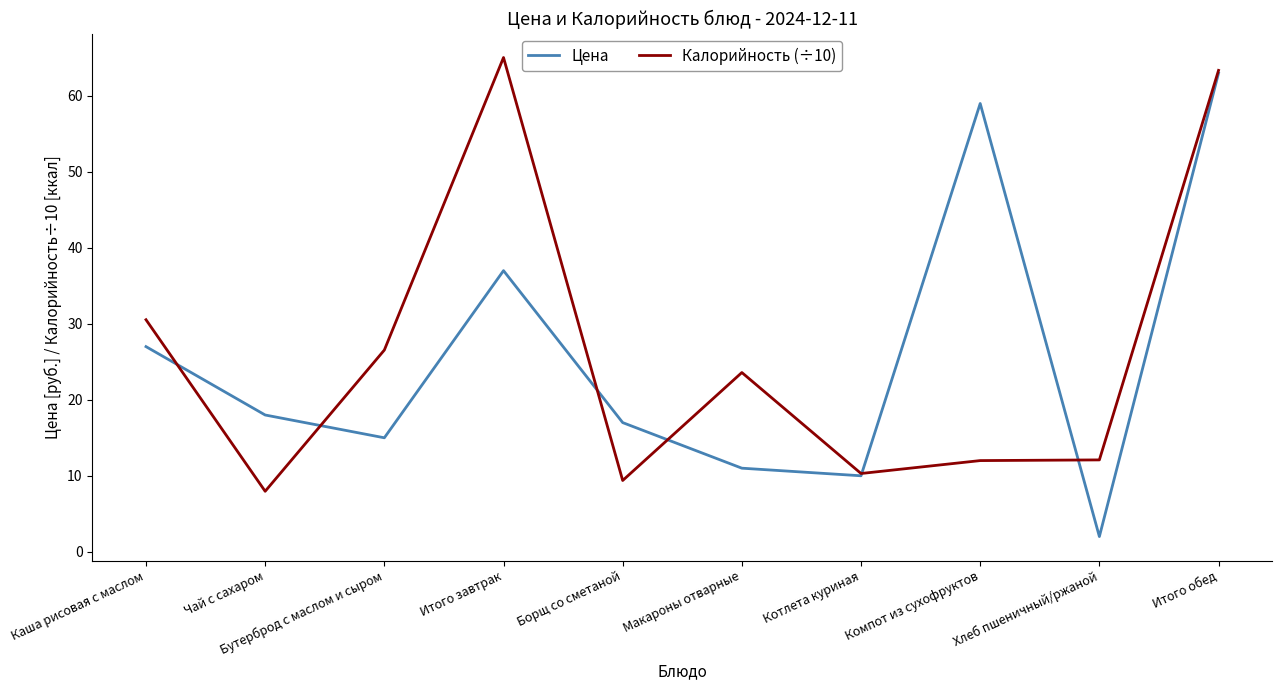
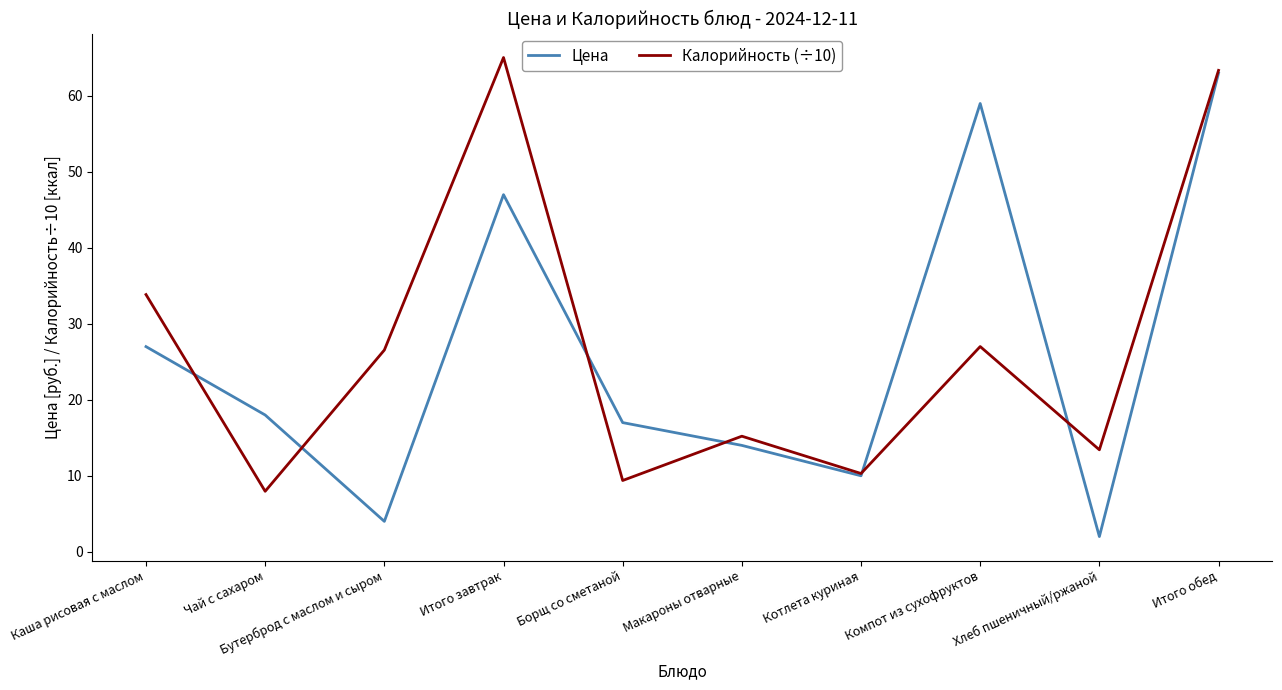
Калорийность (÷10), Каша рисовая с маслом: 31 -> 34
Цена, Бутерброд с маслом и сыром: 15 -> 4
Цена, Итого завтрак: 37 -> 47
Цена, Макароны отварные: 11 -> 14
Калорийность (÷10), Макароны отварные: 24 -> 15
Калорийность (÷10), Компот из сухофруктов: 12 -> 27
Калорийность (÷10), Хлеб пшеничный/ржаной: 12 -> 13
